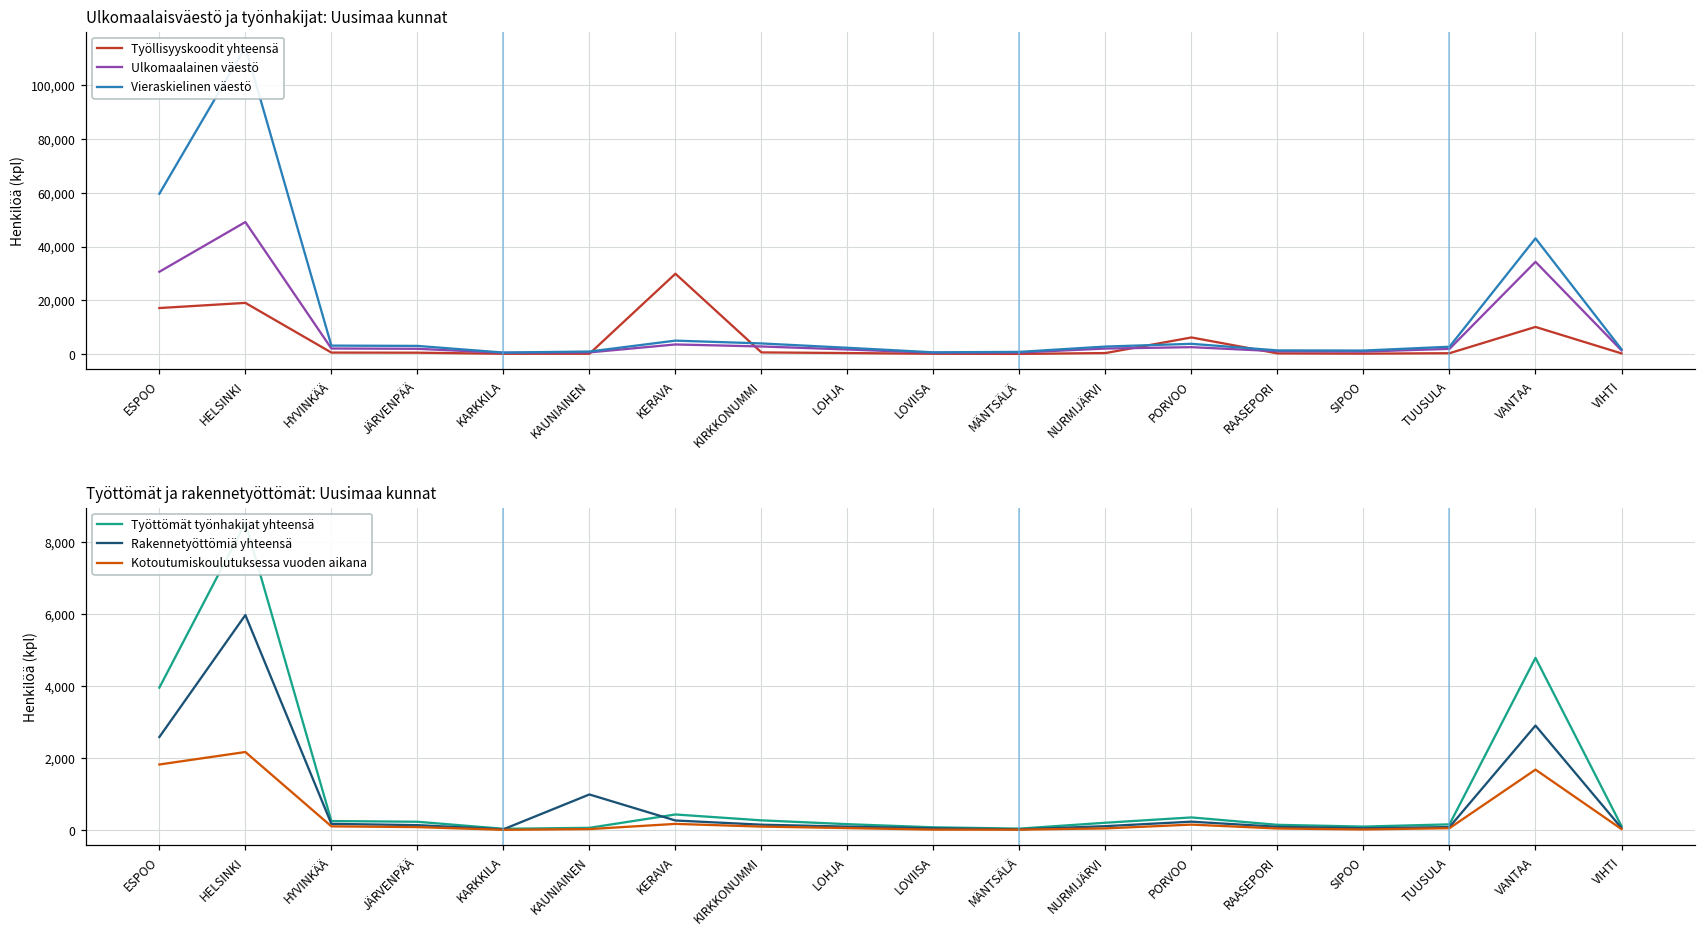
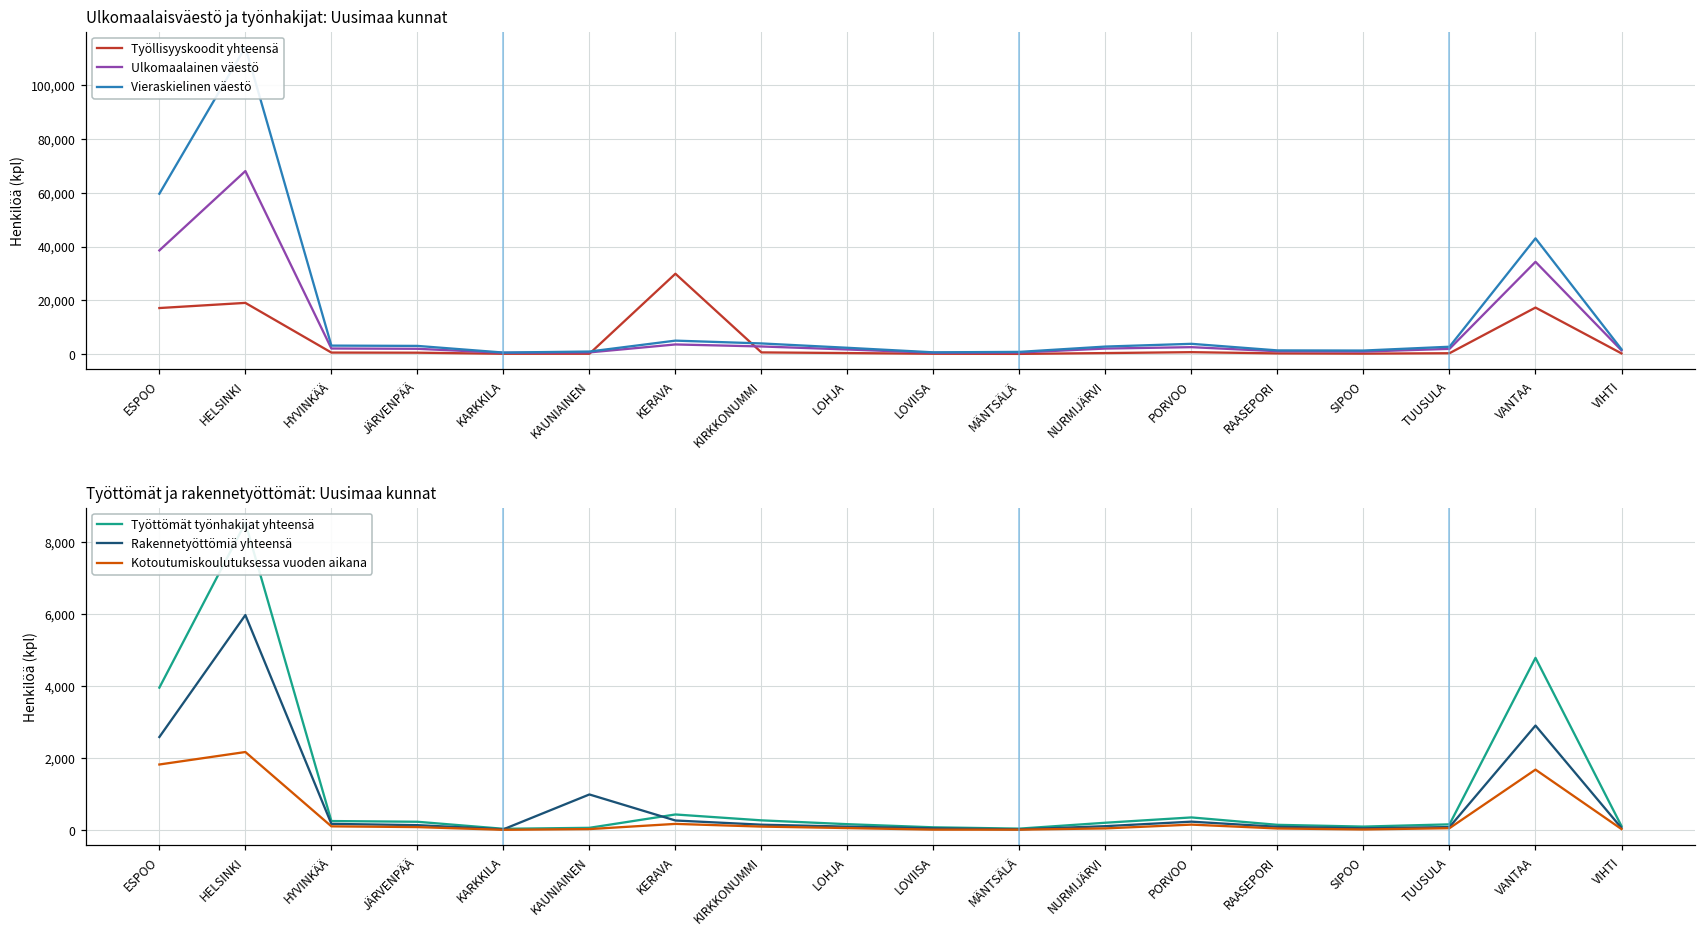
Ulkomaalaisväestö ja työnhakijat: Uusimaa kunnat, Ulkomaalainen väestö, ESPOO: 31,000 -> 39,000
Ulkomaalaisväestö ja työnhakijat: Uusimaa kunnat, Ulkomaalainen väestö, HELSINKI: 49,000 -> 68,000
Ulkomaalaisväestö ja työnhakijat: Uusimaa kunnat, Työllisyyskoodit yhteensä, PORVOO: 6,000 -> 1,000
Ulkomaalaisväestö ja työnhakijat: Uusimaa kunnat, Työllisyyskoodit yhteensä, VANTAA: 10,000 -> 17,000
